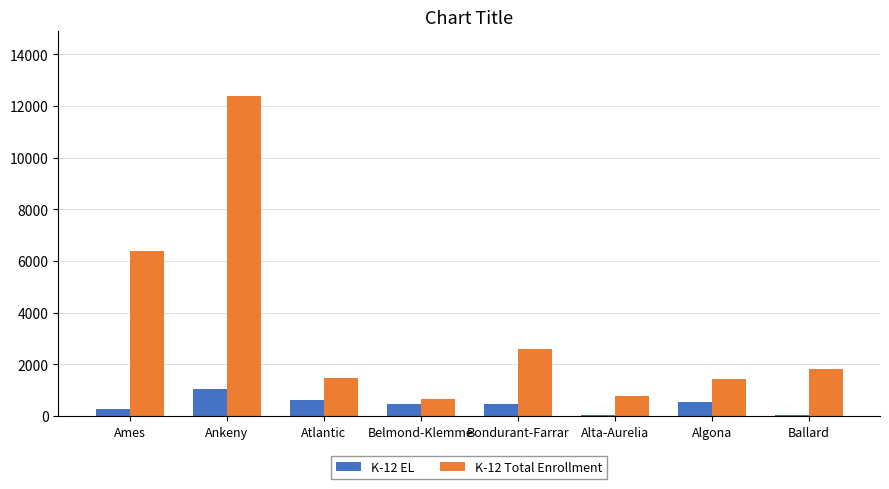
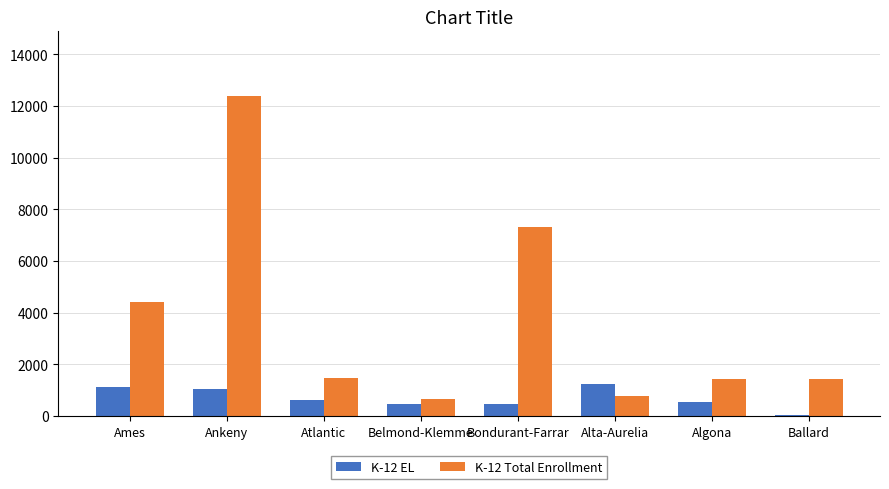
K-12 EL, Ames: 300 -> 1100
K-12 Total Enrollment, Ames: 6400 -> 4400
K-12 Total Enrollment, Bondurant-Farrar: 2600 -> 7300
K-12 EL, Alta-Aurelia: 0 -> 1200
K-12 Total Enrollment, Ballard: 1800 -> 1400
